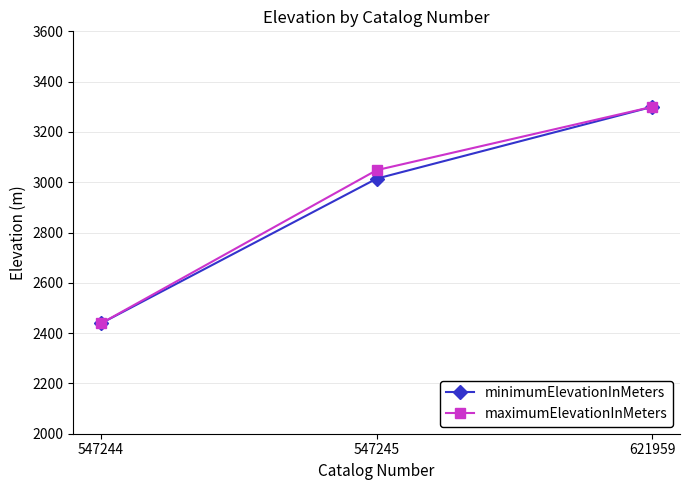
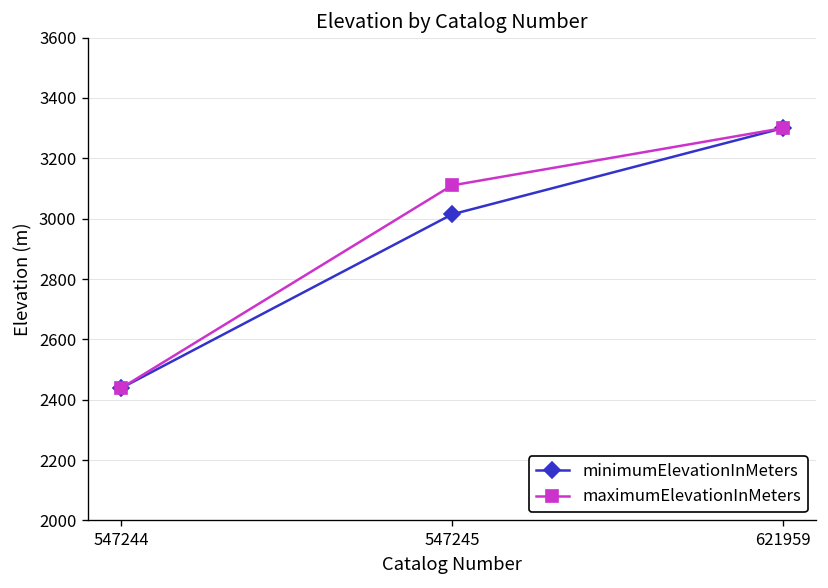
maximumElevationInMeters, 547245: 3050 -> 3110
